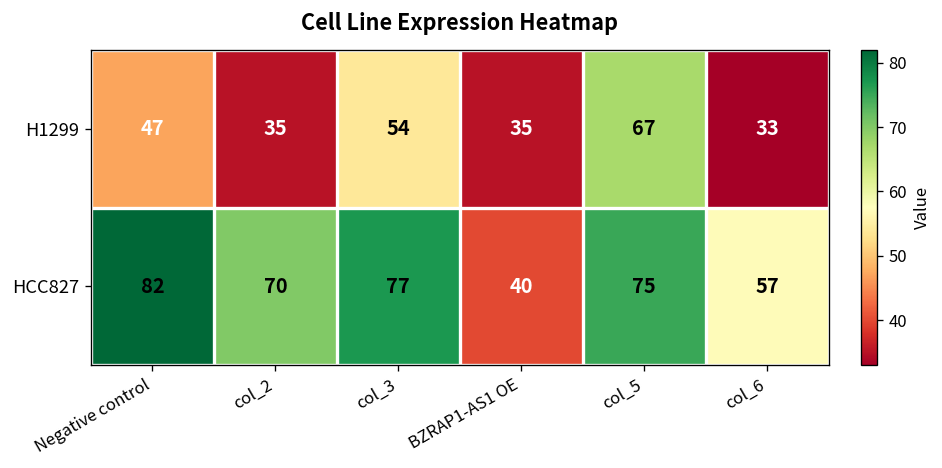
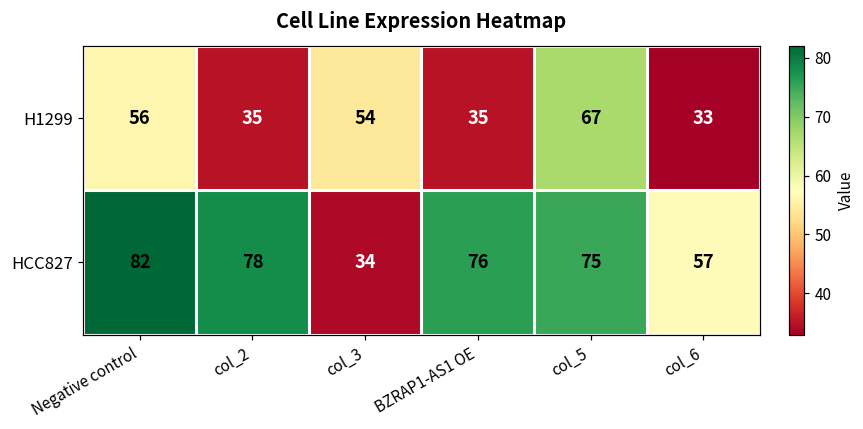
H1299, Negative control: 47 -> 56
HCC827, col_2: 70 -> 78
HCC827, col_3: 77 -> 34
HCC827, BZRAP1-AS1 OE: 40 -> 76
